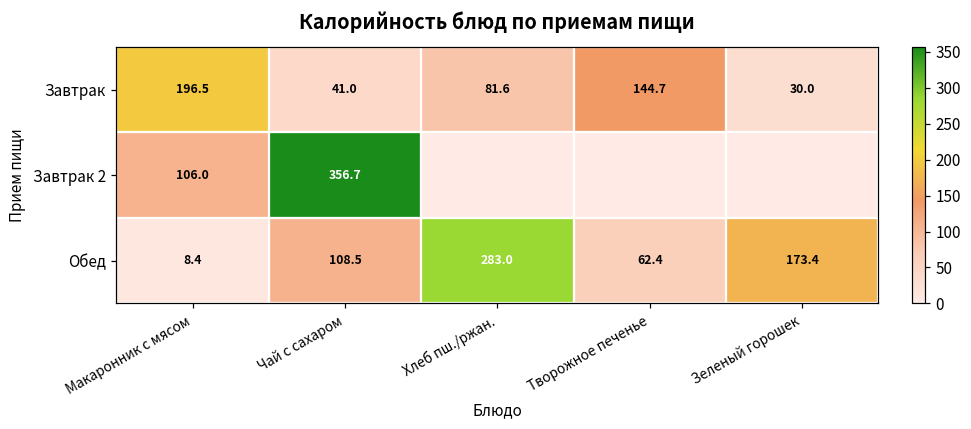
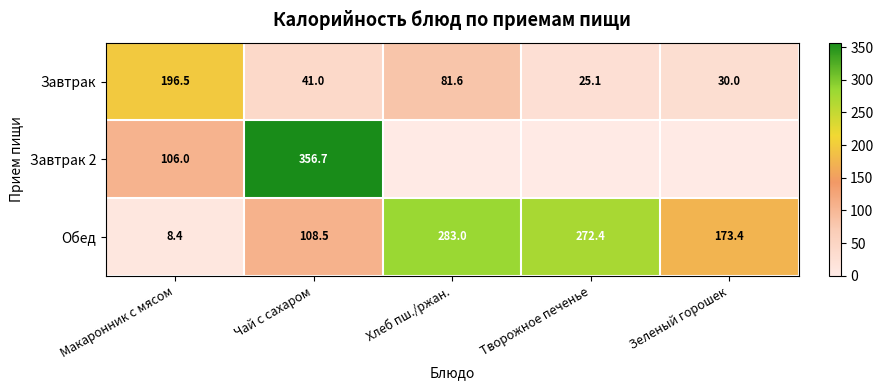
Завтрак, Творожное печенье: 144.7 -> 25.1
Обед, Творожное печенье: 62.4 -> 272.4
